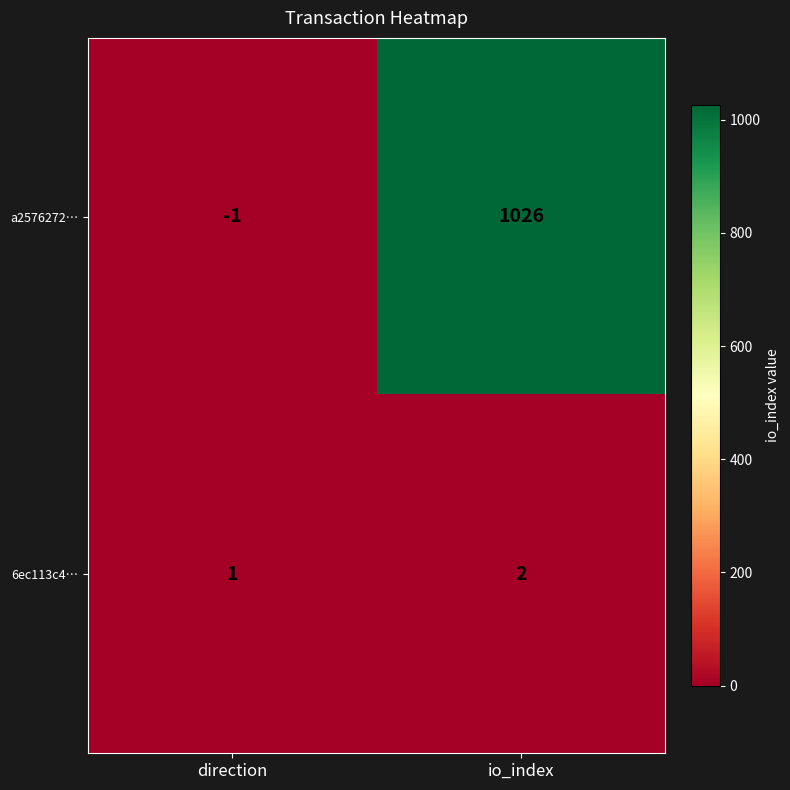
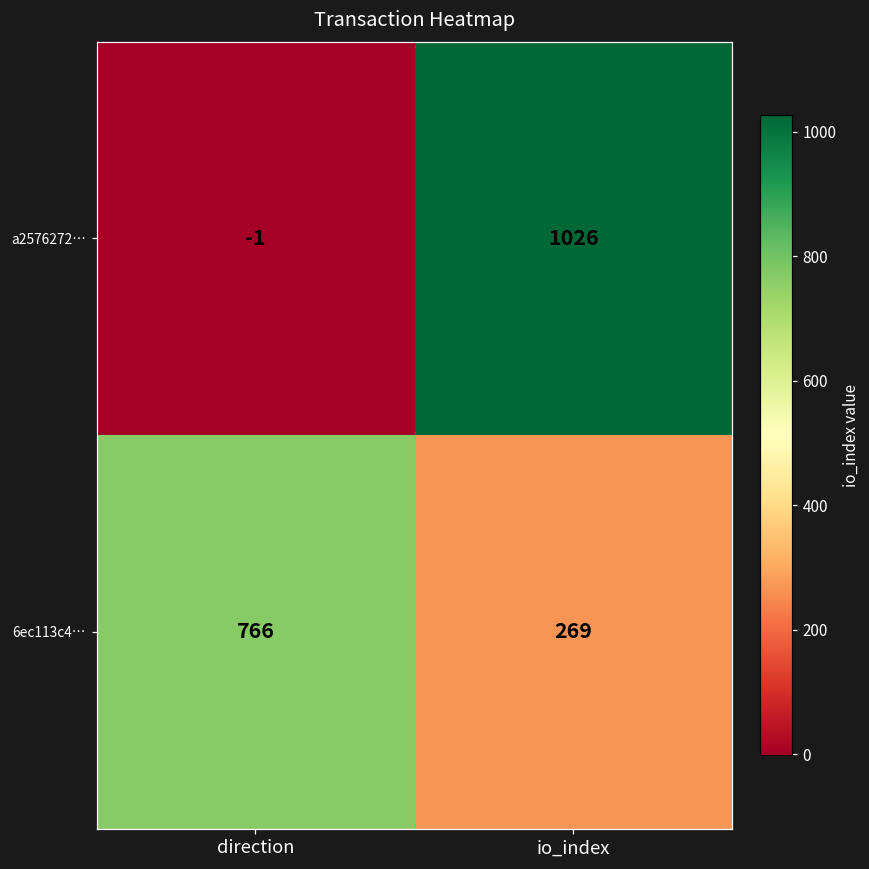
6ec113c4…, direction: 1 -> 766
6ec113c4…, io_index: 2 -> 269
